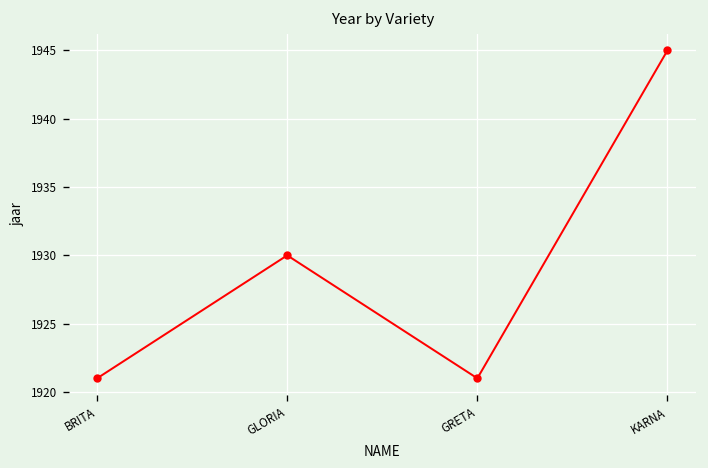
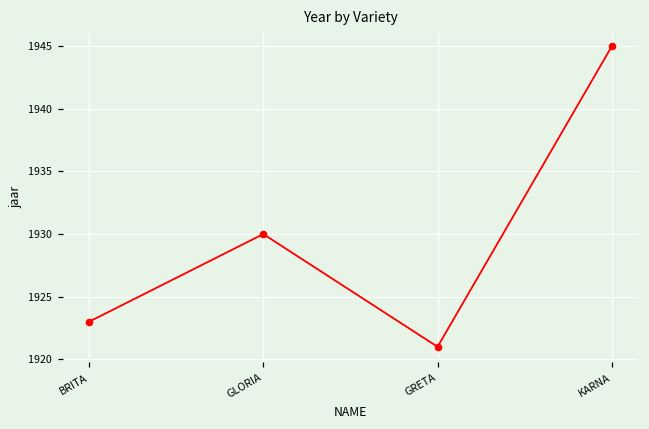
BRITA: 1921 -> 1923
